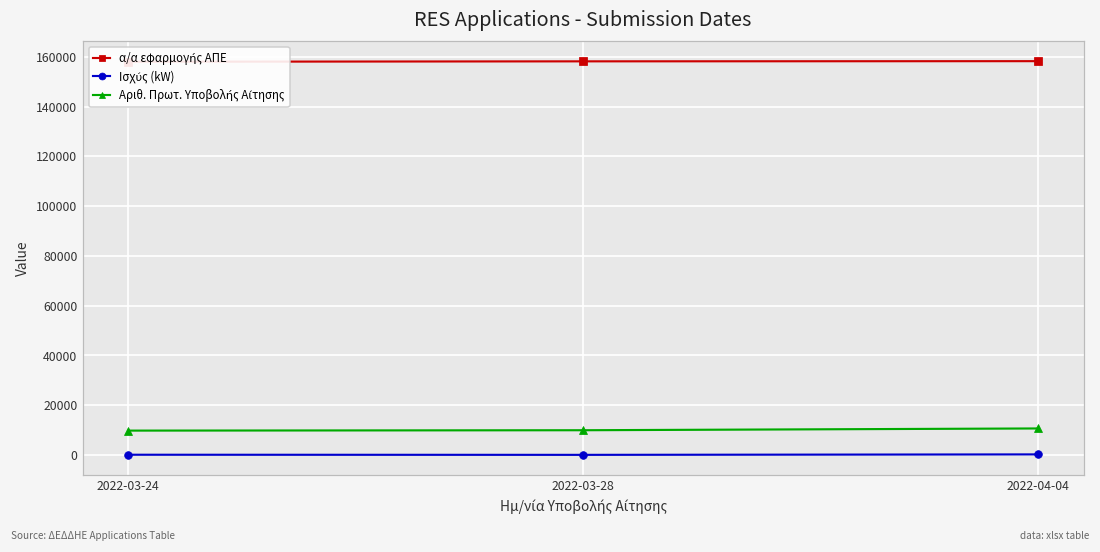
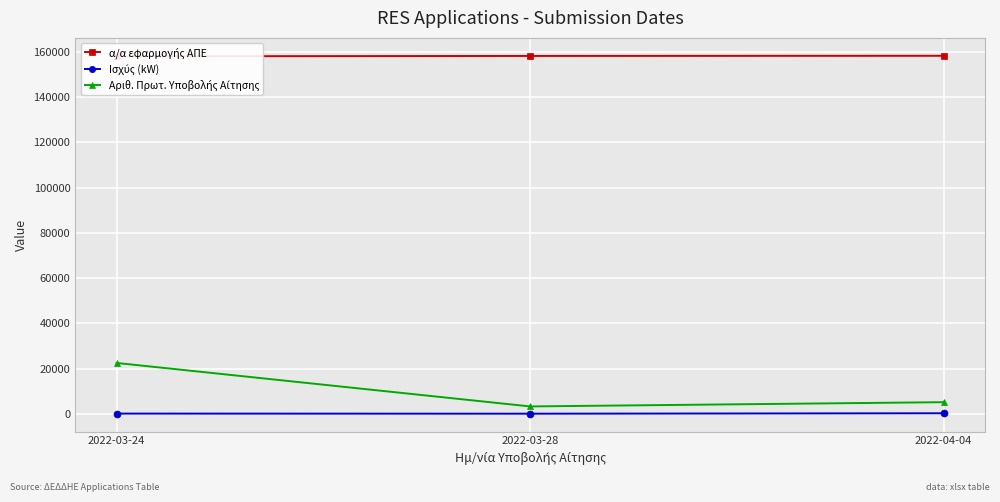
Αριθ. Πρωτ. Υποβολής Αίτησης, 2022-03-24: 10000 -> 22000
Αριθ. Πρωτ. Υποβολής Αίτησης, 2022-03-28: 10000 -> 3000
Αριθ. Πρωτ. Υποβολής Αίτησης, 2022-04-04: 11000 -> 5000
